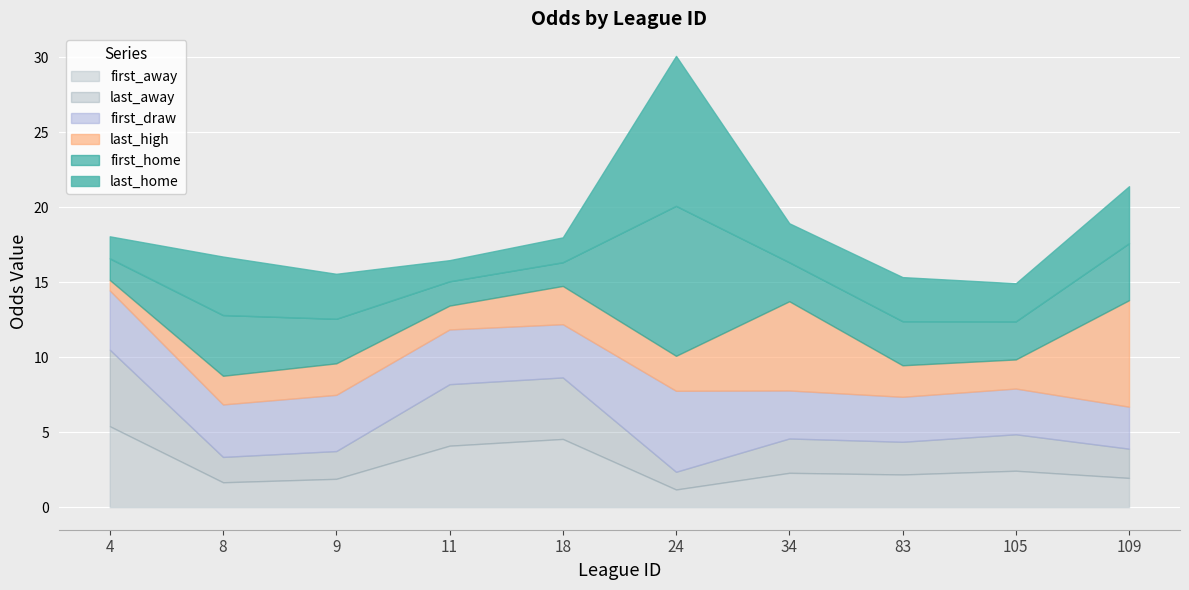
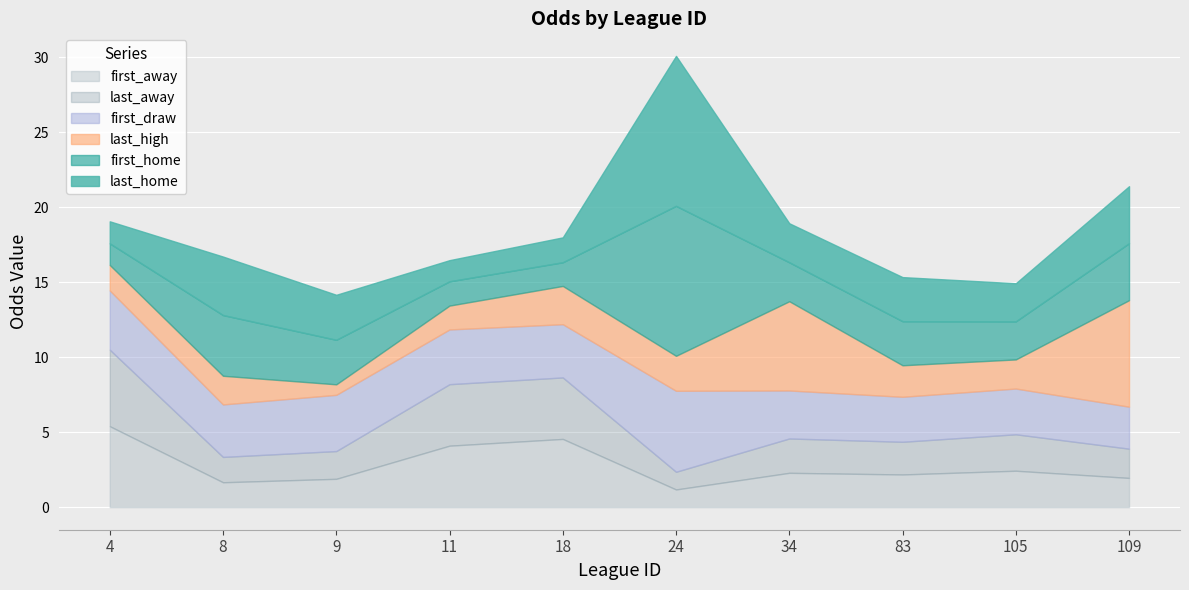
last_high, 4: 0.7 -> 1.7
last_high, 9: 2.1 -> 0.7
